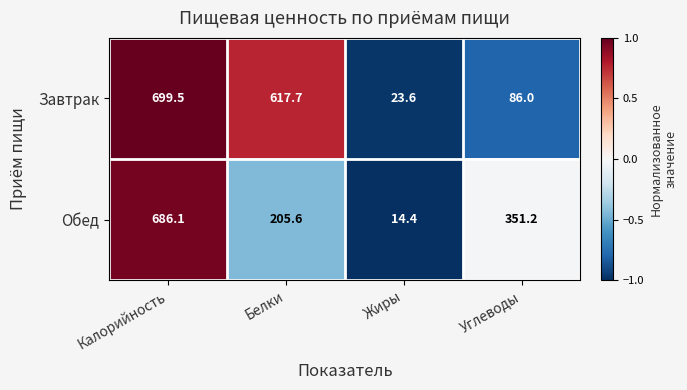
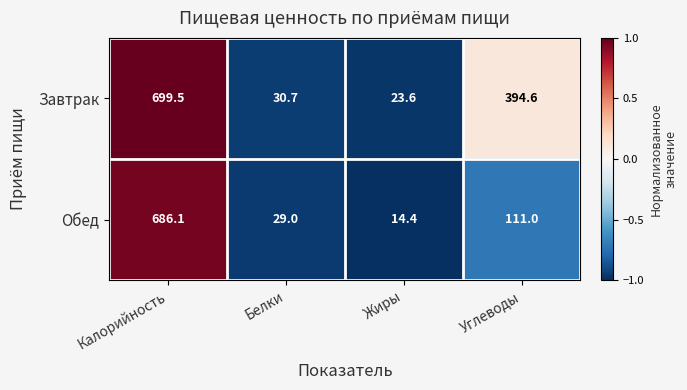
Завтрак, Белки: 617.7 -> 30.7
Завтрак, Углеводы: 86.0 -> 394.6
Обед, Белки: 205.6 -> 29.0
Обед, Углеводы: 351.2 -> 111.0
